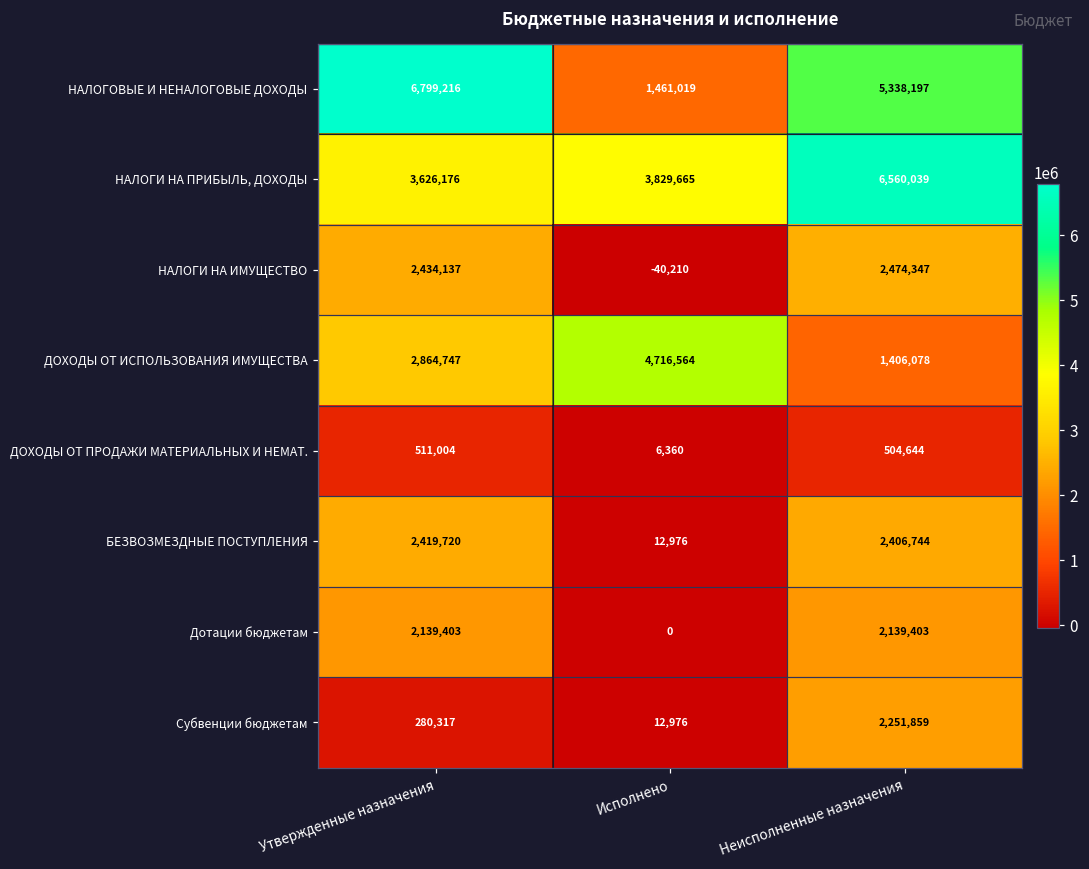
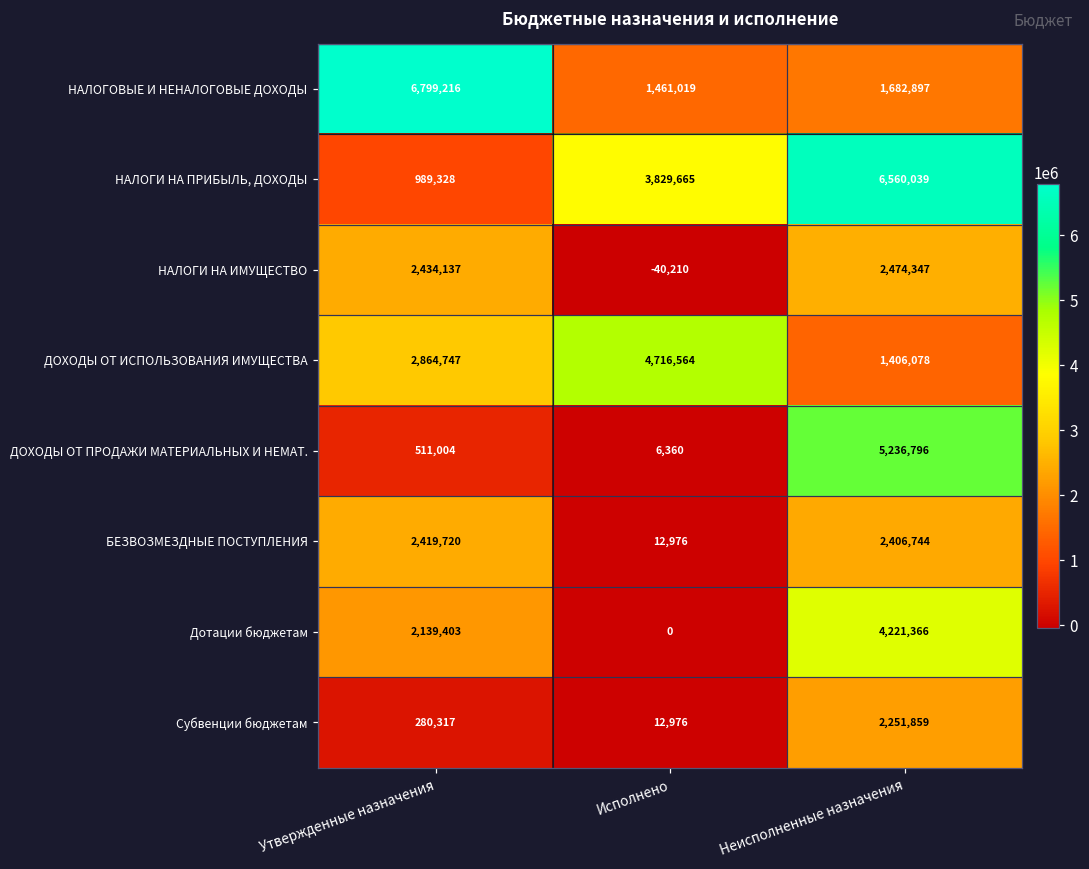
НАЛОГОВЫЕ И НЕНАЛОГОВЫЕ ДОХОДЫ, Неисполненные назначения: 5,338,197 -> 1,682,897
НАЛОГИ НА ПРИБЫЛЬ, ДОХОДЫ, Утвержденные назначения: 3,626,176 -> 989,328
ДОХОДЫ ОТ ПРОДАЖИ МАТЕРИАЛЬНЫХ И НЕМАТ., Неисполненные назначения: 504,644 -> 5,236,796
Дотации бюджетам, Неисполненные назначения: 2,139,403 -> 4,221,366
